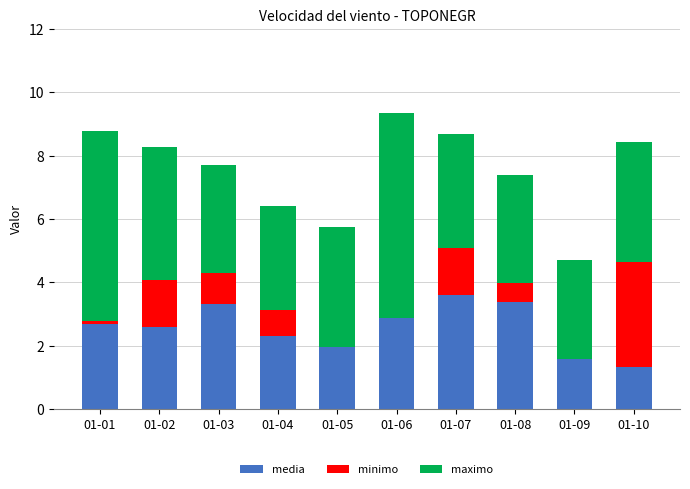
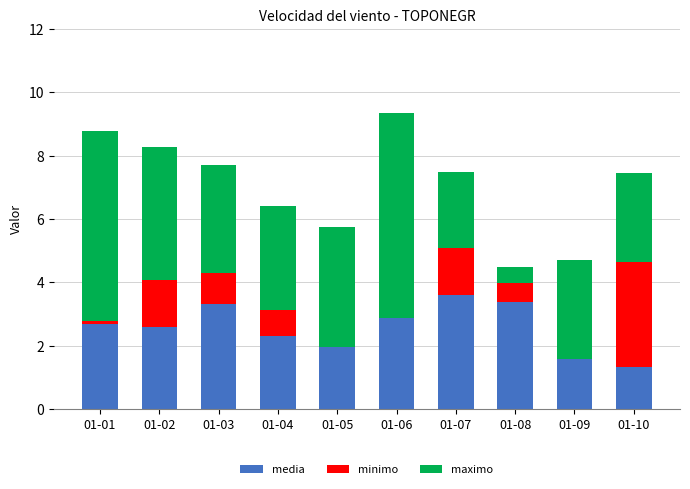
maximo, 01-07: 3.6 -> 2.4
maximo, 01-08: 3.4 -> 0.5
maximo, 01-10: 3.8 -> 2.8
